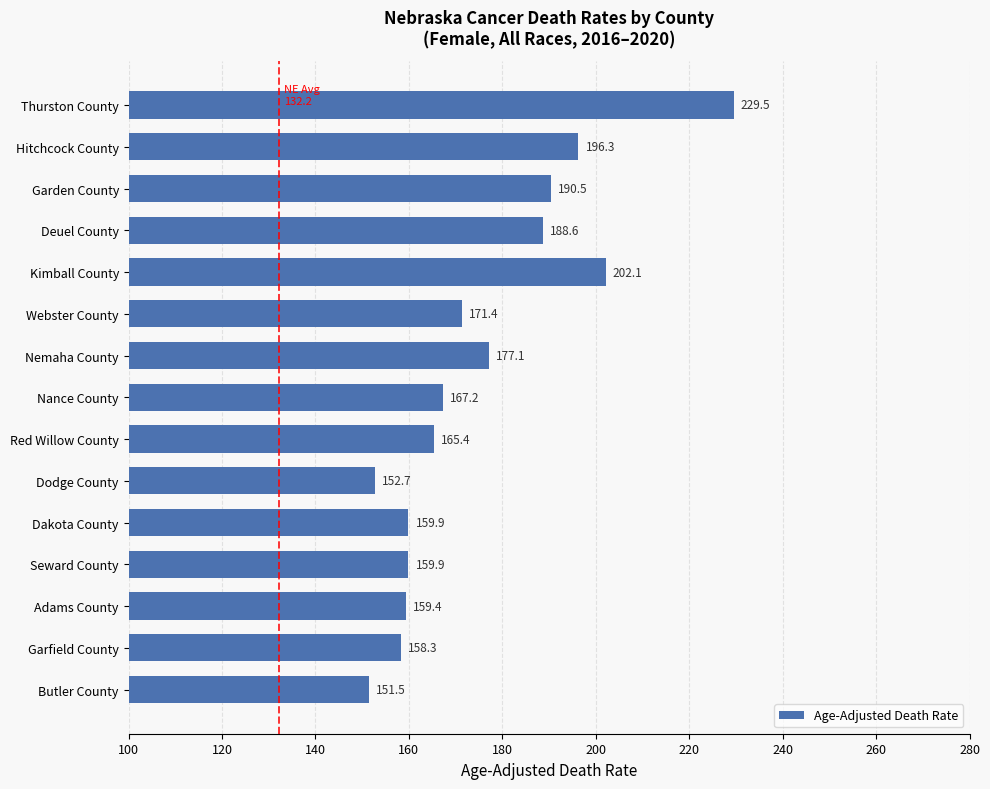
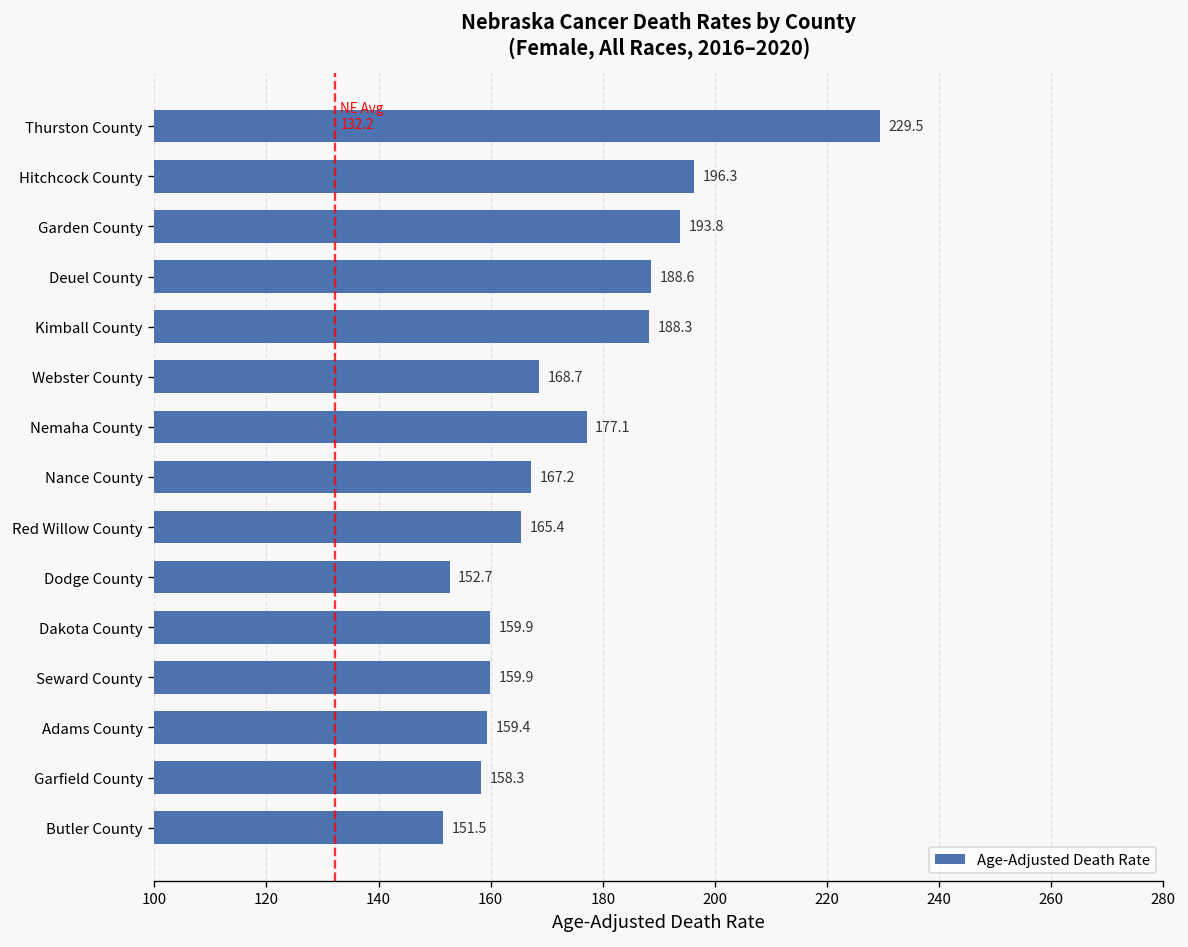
Garden County: 190.5 -> 193.8
Kimball County: 202.1 -> 188.3
Webster County: 171.4 -> 168.7
